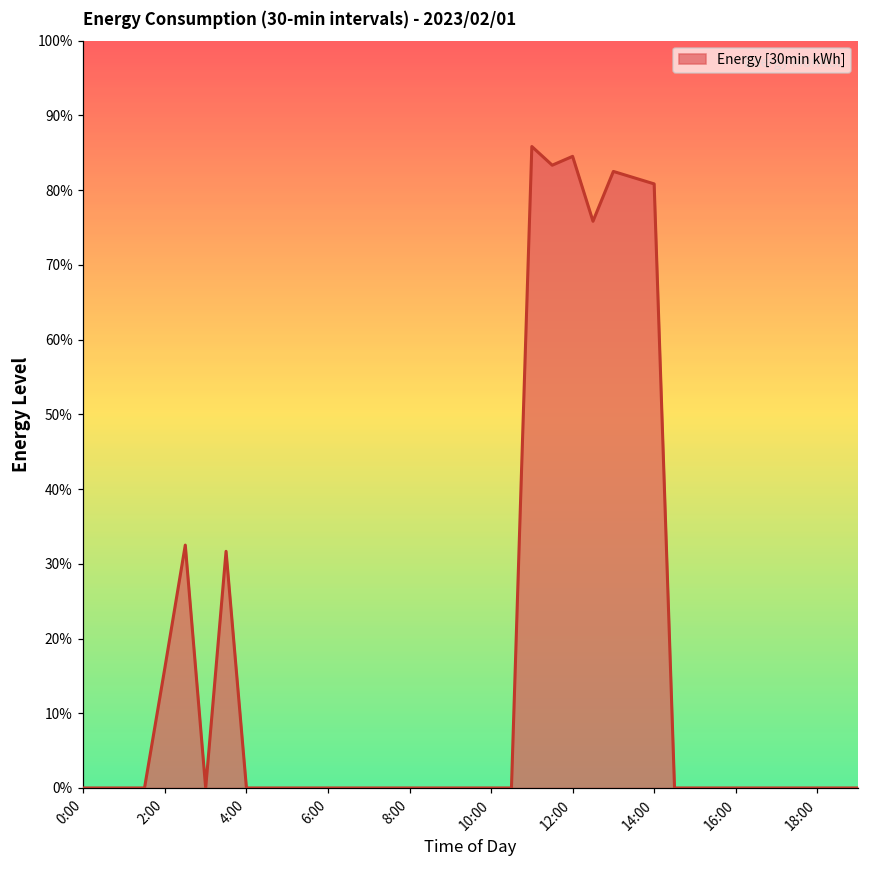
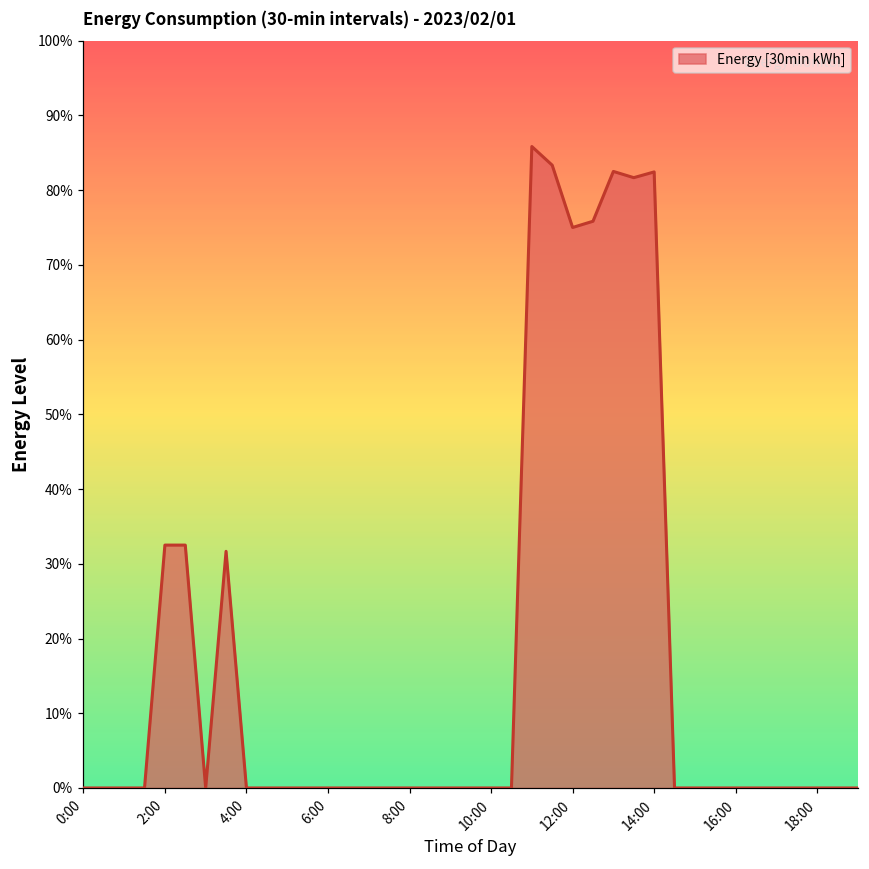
2:00: 16% -> 33%
12:00: 85% -> 75%
14:00: 81% -> 82%
